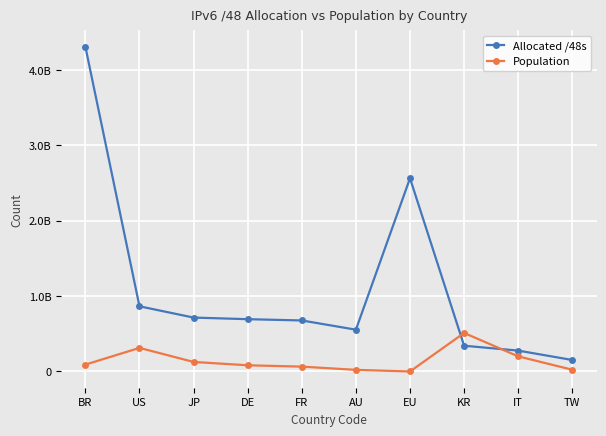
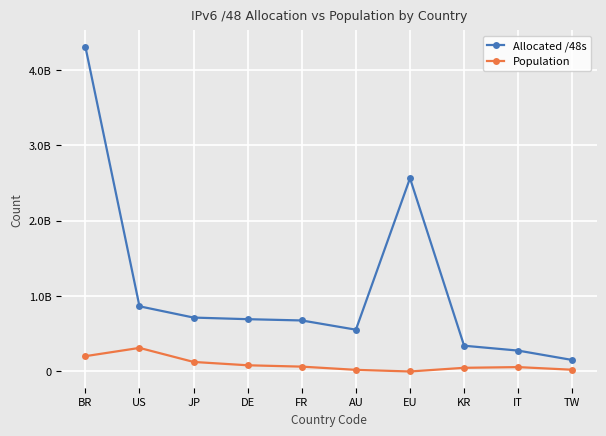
Population, BR: 100000000 -> 200000000
Population, KR: 500000000 -> 0
Population, IT: 200000000 -> 100000000
